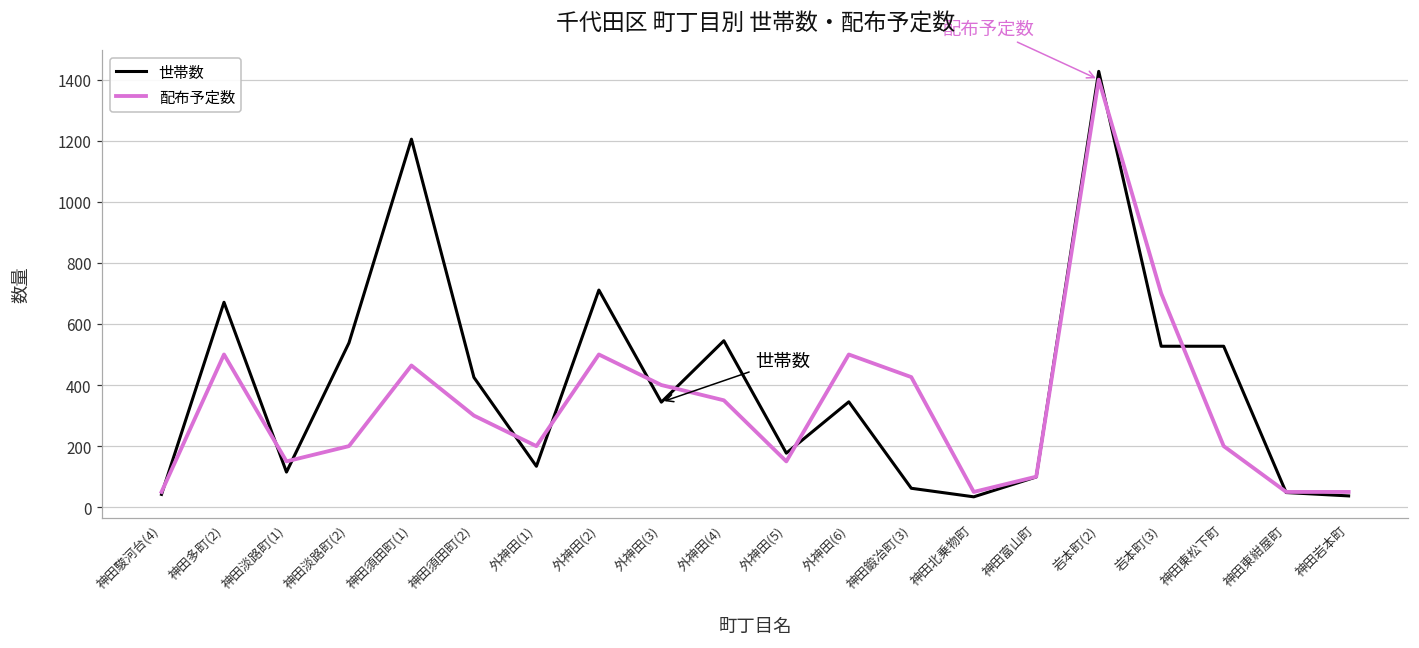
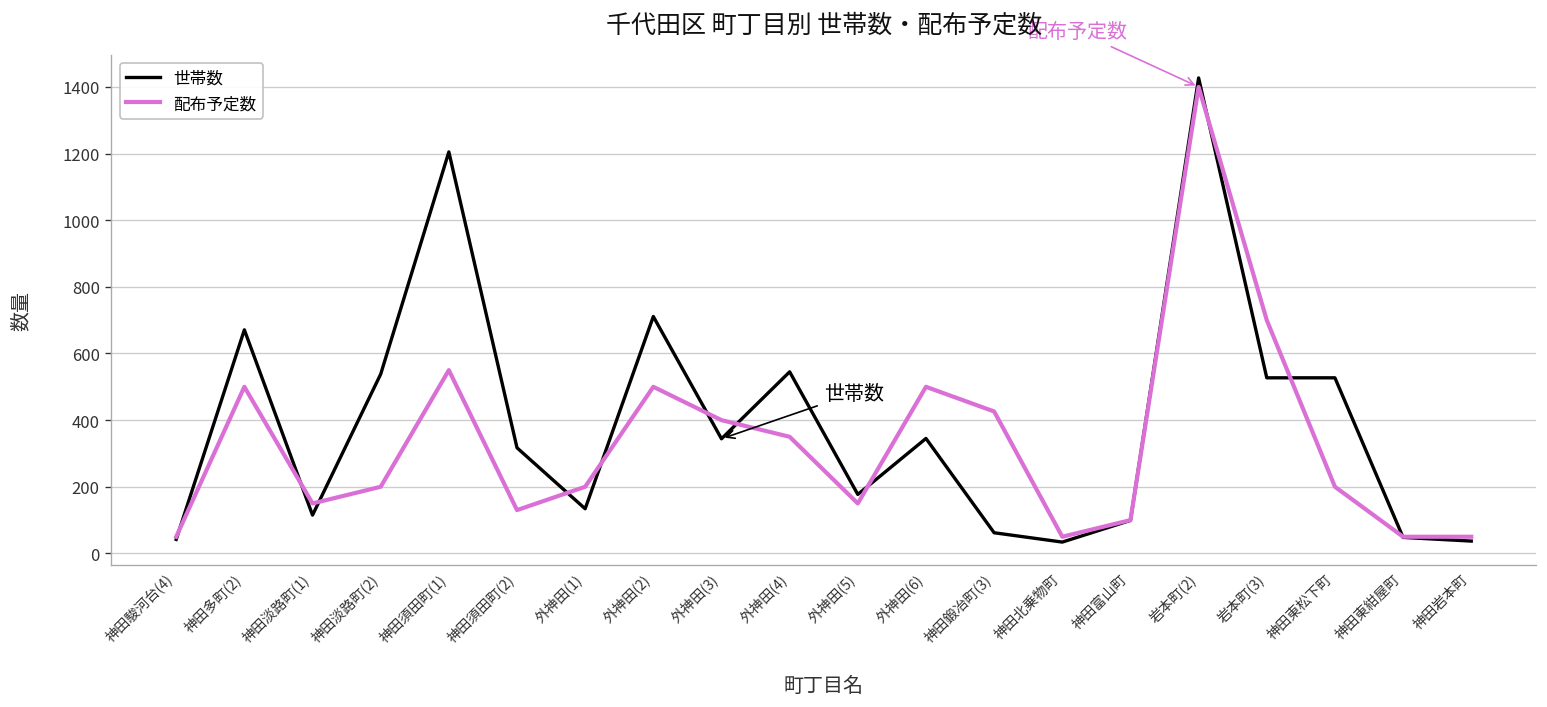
配布予定数, 神田須田町(1): 460 -> 550
世帯数, 神田須田町(2): 430 -> 320
配布予定数, 神田須田町(2): 300 -> 130
